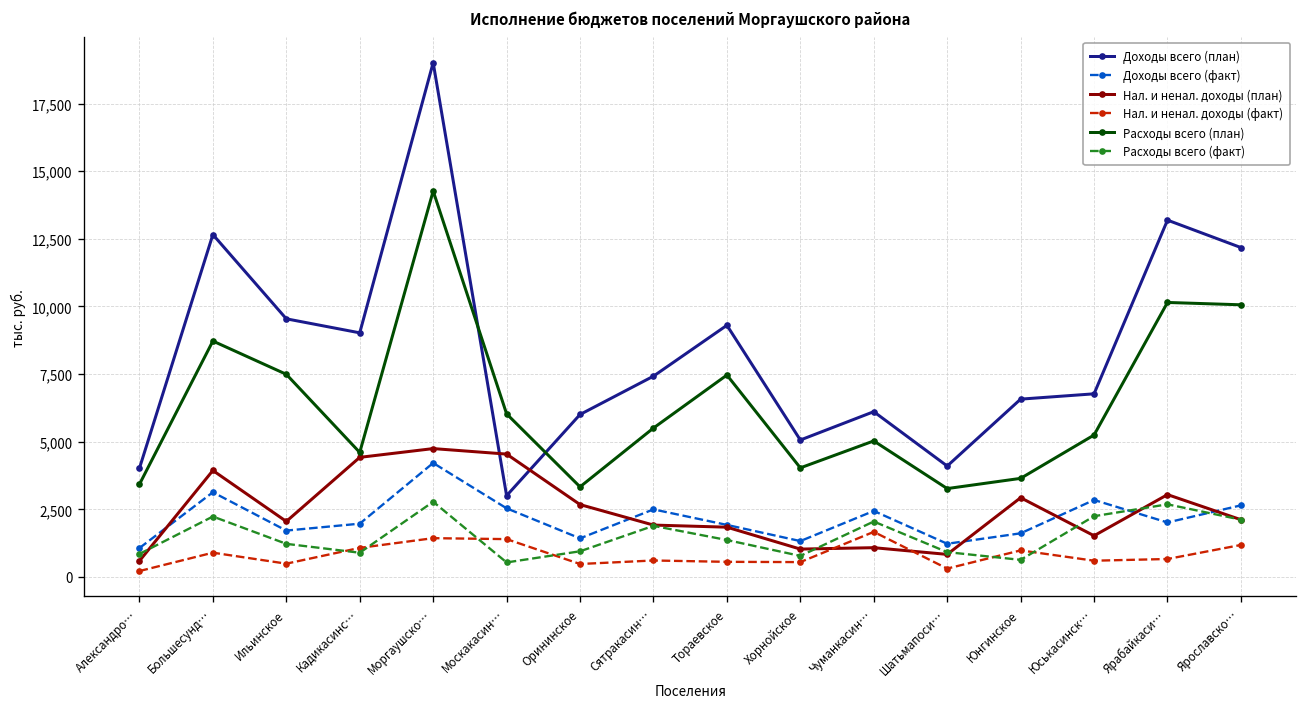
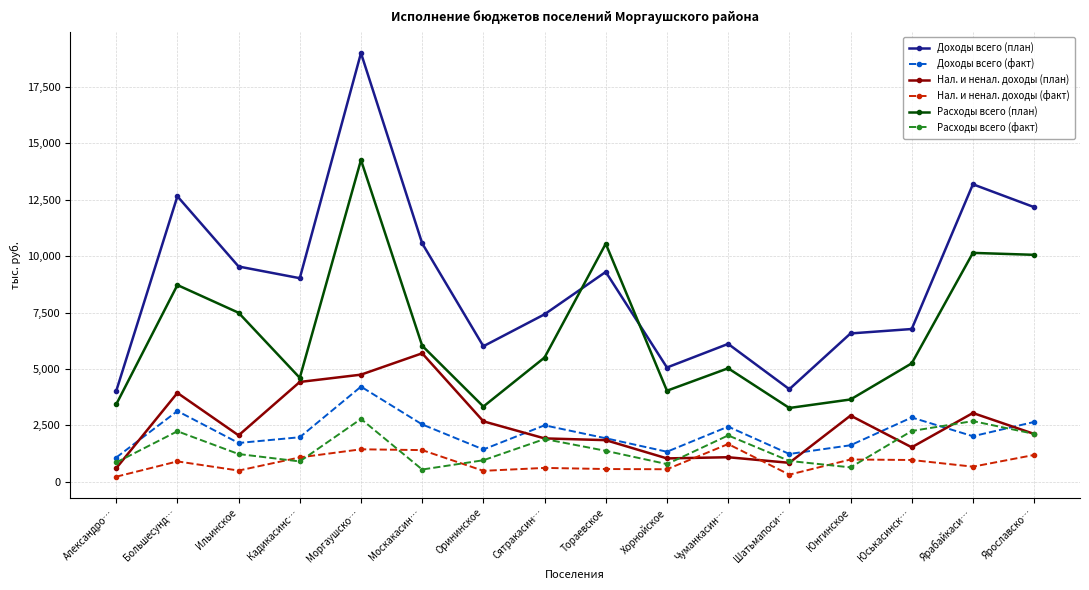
Доходы всего (план), Москакасин…: 3,000 -> 10,600
Нал. и ненал. доходы (план), Москакасин…: 4,500 -> 5,700
Расходы всего (план), Тораевское: 7,500 -> 10,600
Нал. и ненал. доходы (факт), Юськасинск…: 600 -> 1,000
